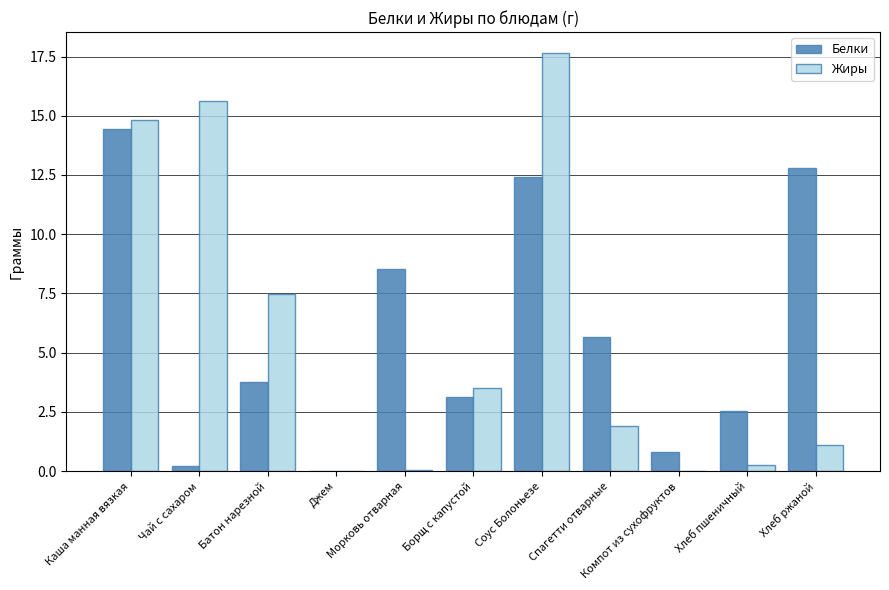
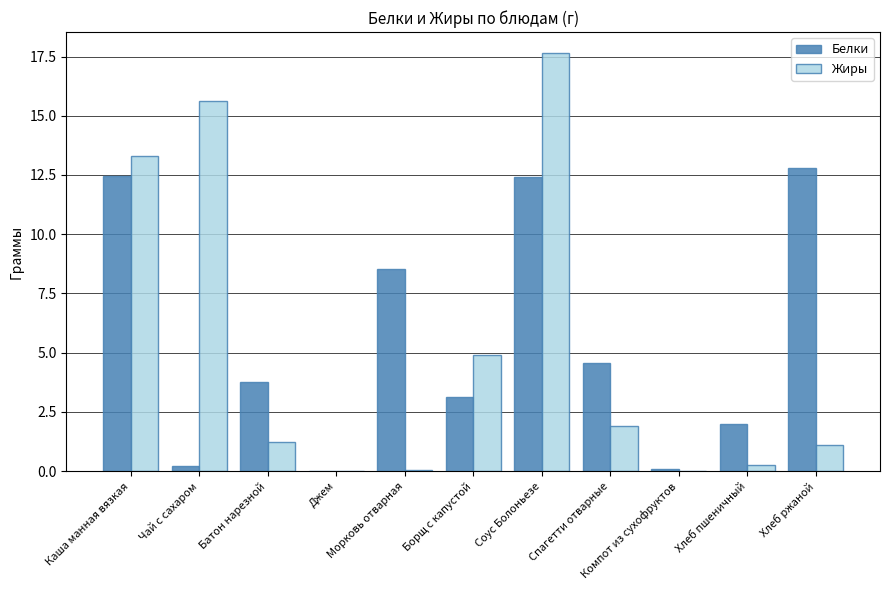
Белки, Каша манная вязкая: 14.4 -> 12.5
Жиры, Каша манная вязкая: 14.8 -> 13.3
Жиры, Батон нарезной: 7.5 -> 1.3
Жиры, Борщ с капустой: 3.5 -> 4.9
Белки, Спагетти отварные: 5.7 -> 4.6
Белки, Компот из сухофруктов: 0.8 -> 0.1
Белки, Хлеб пшеничный: 2.5 -> 2.0
